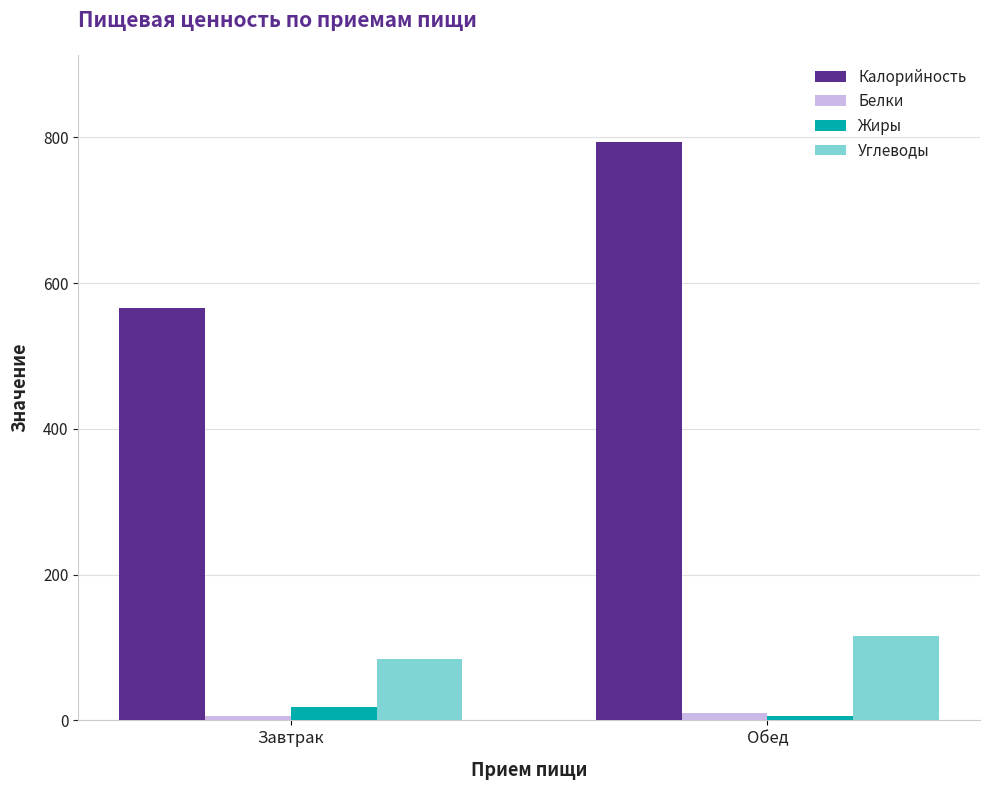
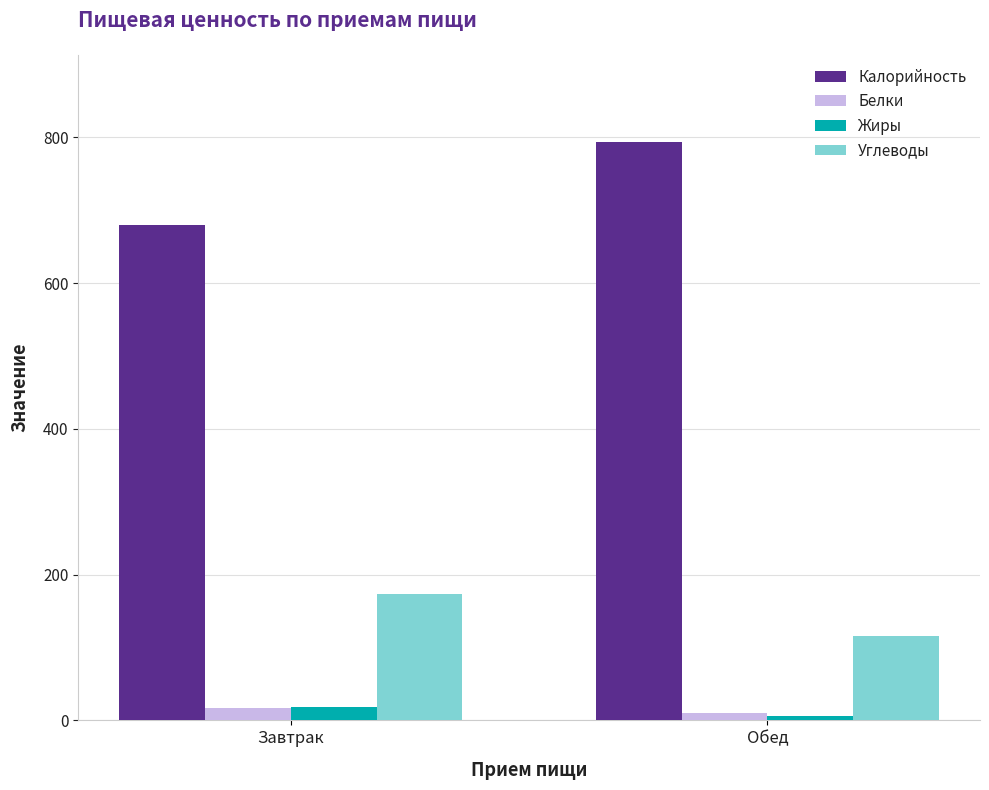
Калорийность, Завтрак: 570 -> 680
Белки, Завтрак: 10 -> 20
Углеводы, Завтрак: 80 -> 170
